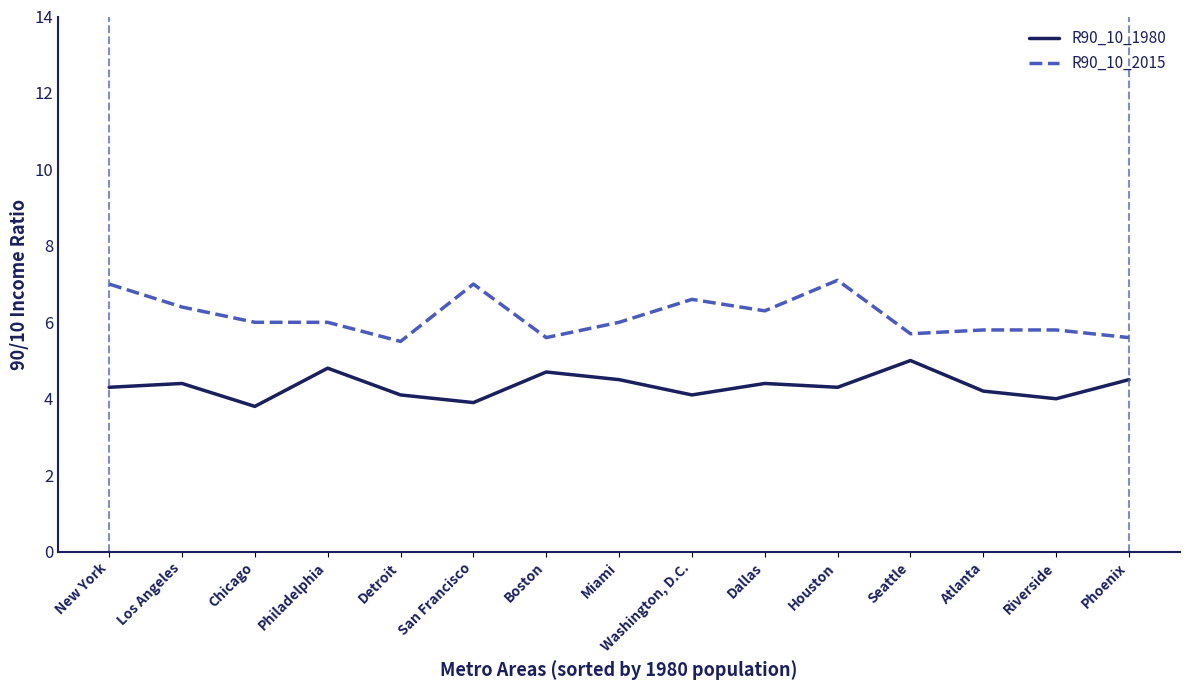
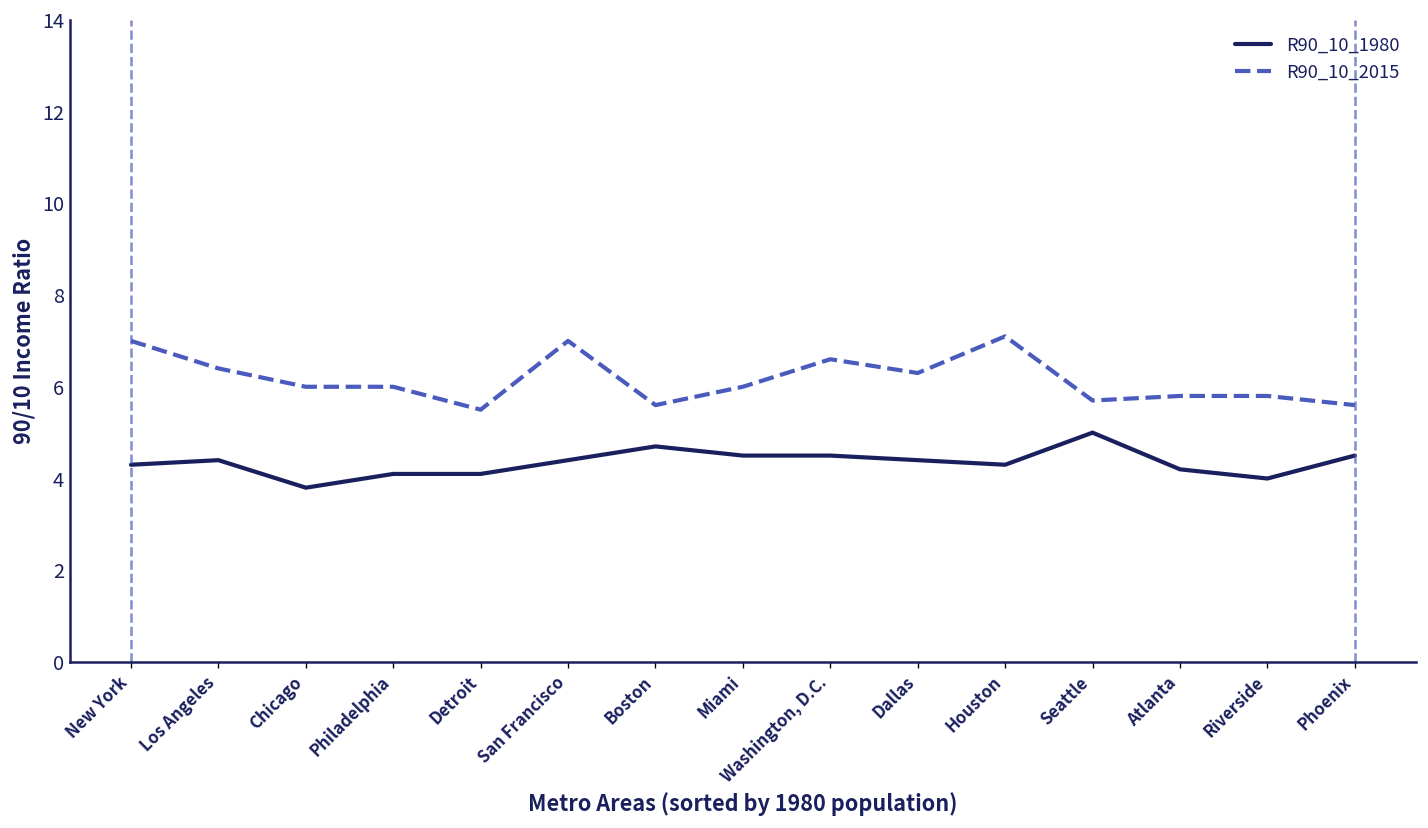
R90_10_1980, Philadelphia: 4.8 -> 4.1
R90_10_1980, San Francisco: 3.9 -> 4.4
R90_10_1980, Washington, D.C.: 4.1 -> 4.5
